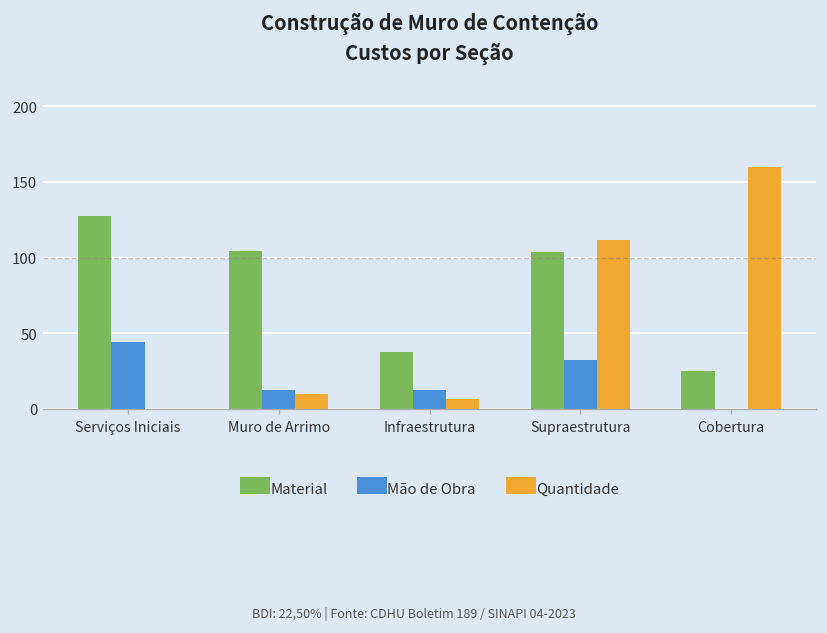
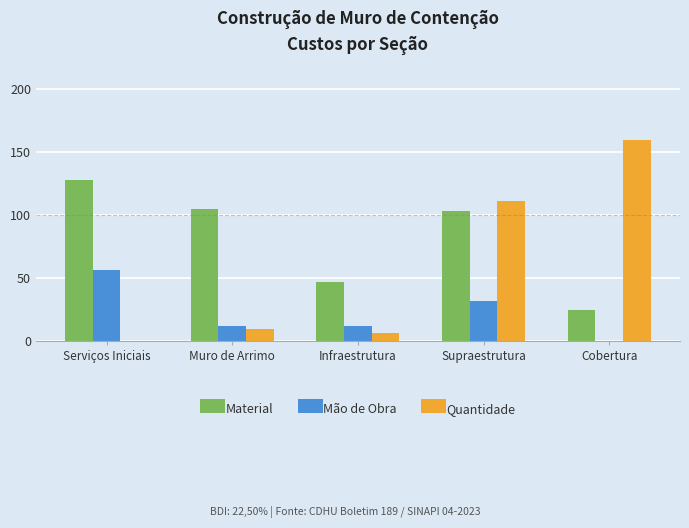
Mão de Obra, Serviços Iniciais: 44 -> 57
Material, Infraestrutura: 38 -> 47
